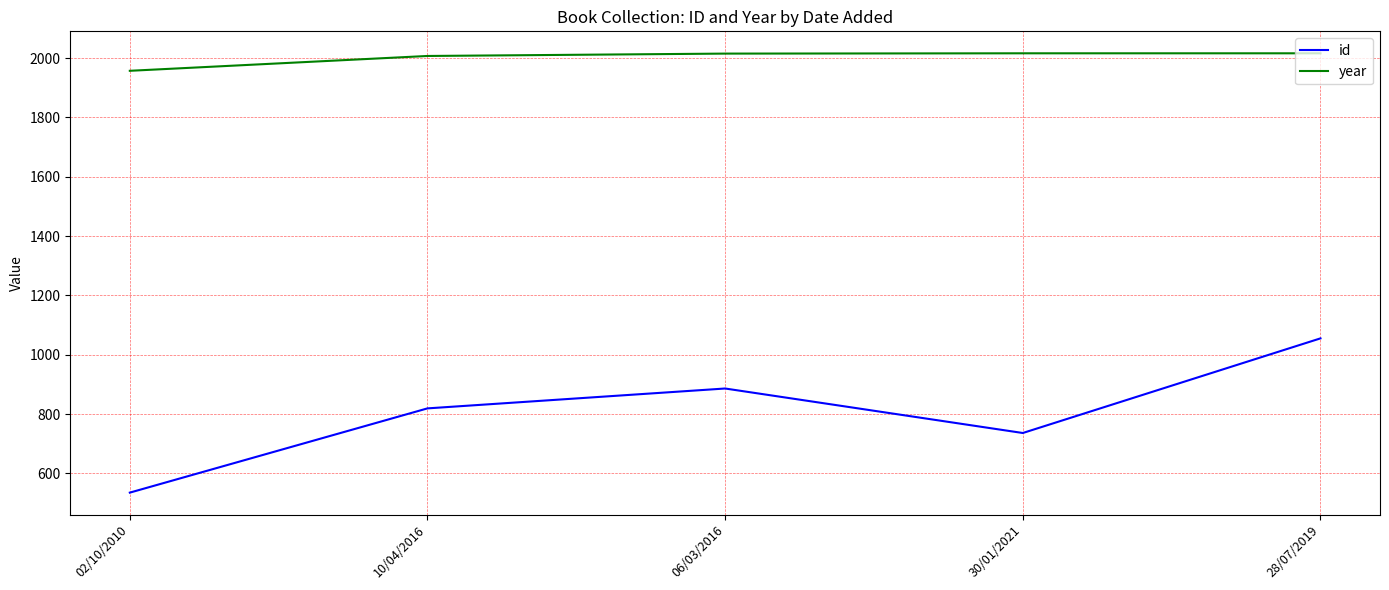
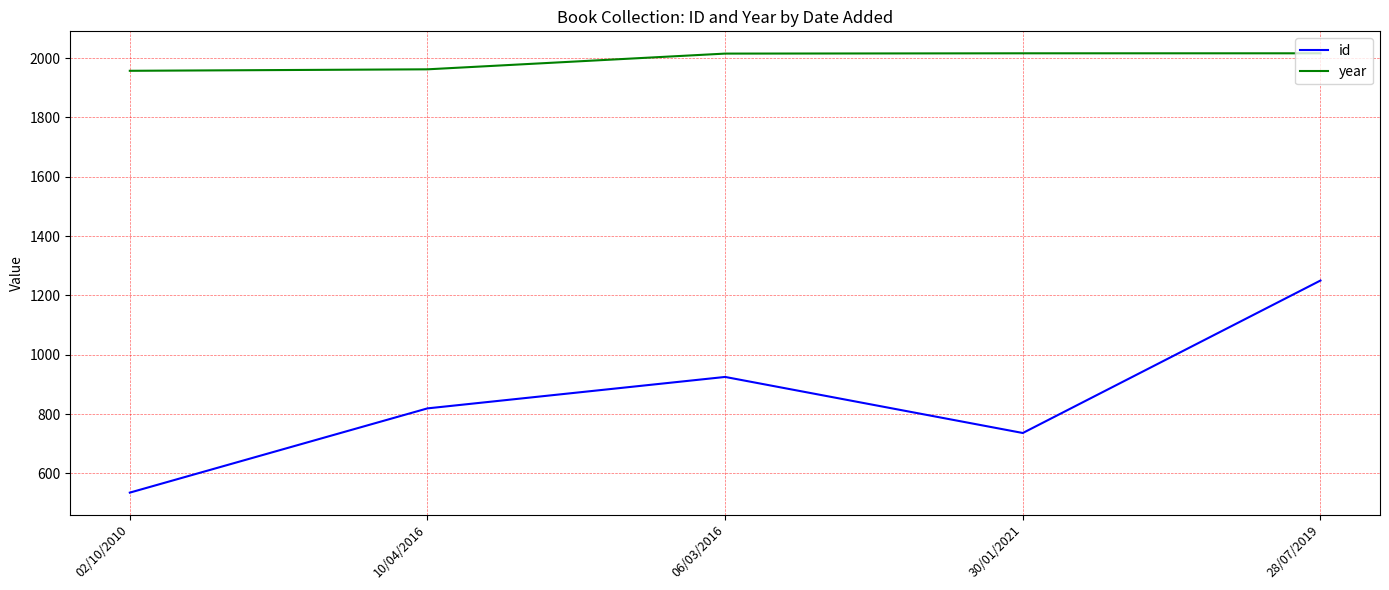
year, 10/04/2016: 2010 -> 1960
id, 06/03/2016: 890 -> 930
id, 28/07/2019: 1060 -> 1250
